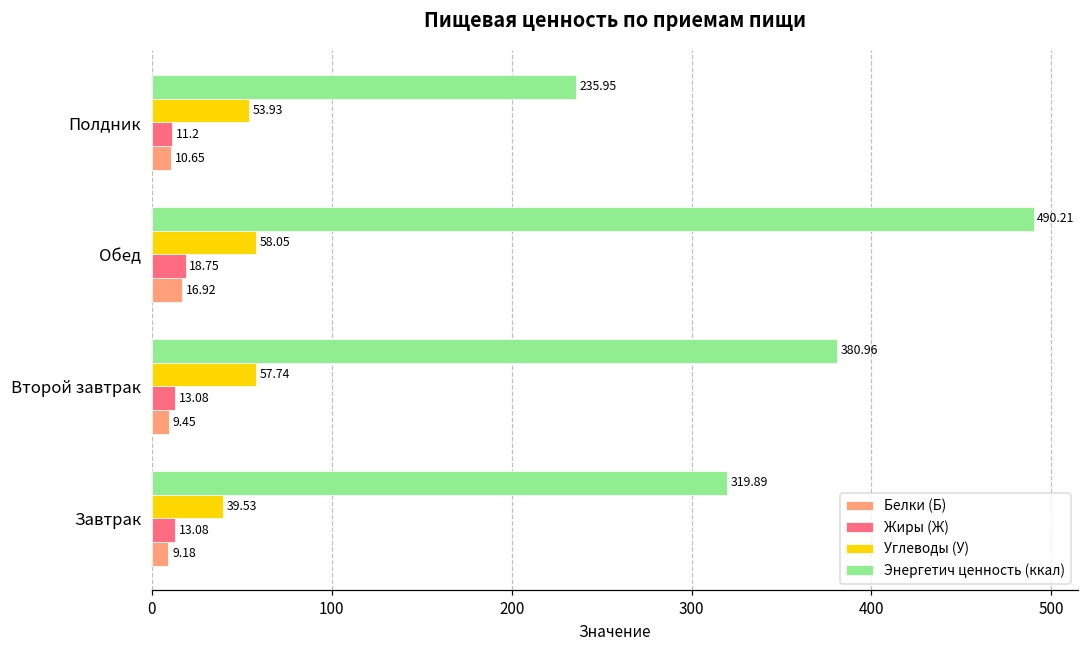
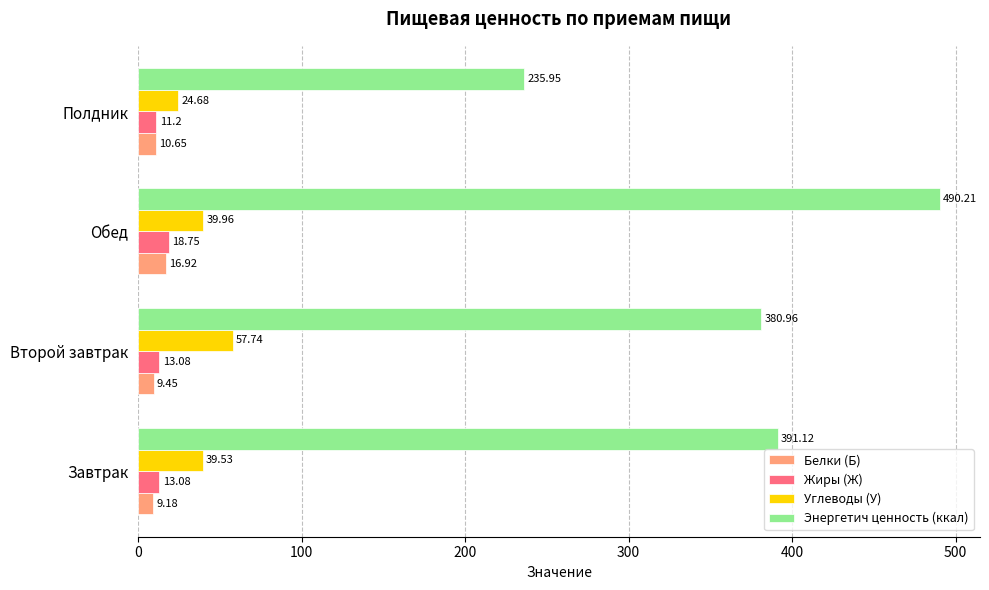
Углеводы (У), Полдник: 53.93 -> 24.68
Углеводы (У), Обед: 58.05 -> 39.96
Энергетич ценность (ккал), Завтрак: 319.89 -> 391.12
